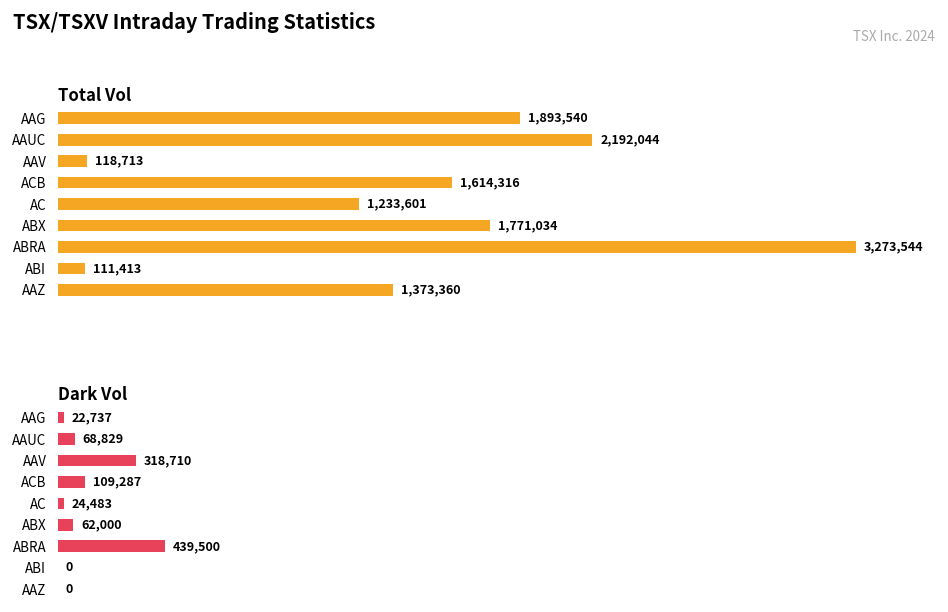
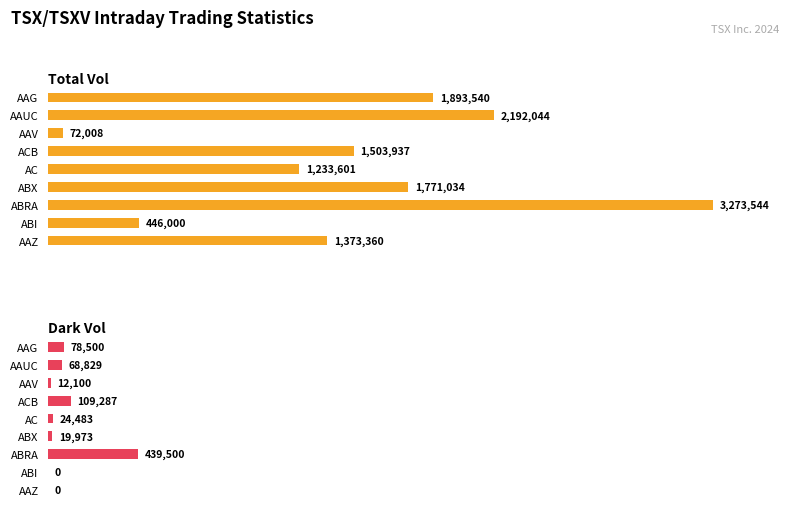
Total Vol, AAV: 118,713 -> 72,008
Total Vol, ACB: 1,614,316 -> 1,503,937
Total Vol, ABI: 111,413 -> 446,000
Dark Vol, AAG: 22,737 -> 78,500
Dark Vol, AAV: 318,710 -> 12,100
Dark Vol, ABX: 62,000 -> 19,973
